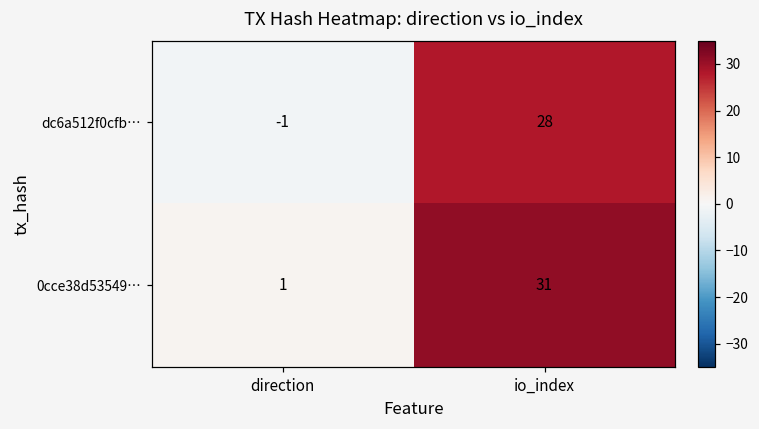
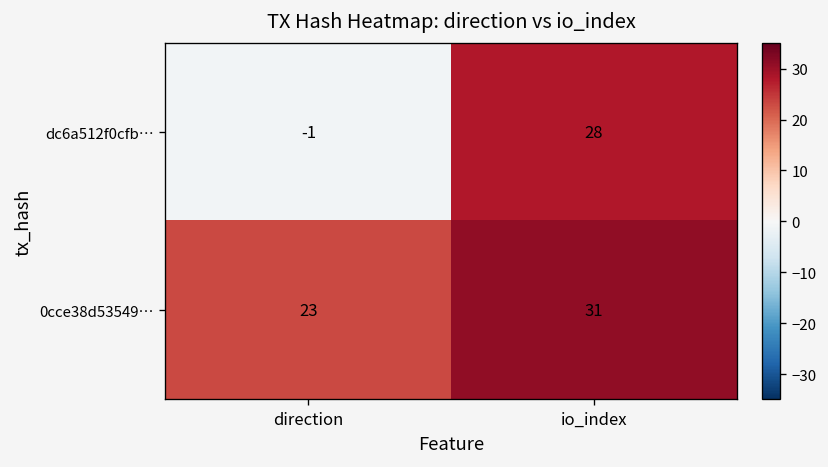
0cce38d53549…, direction: 1 -> 23
